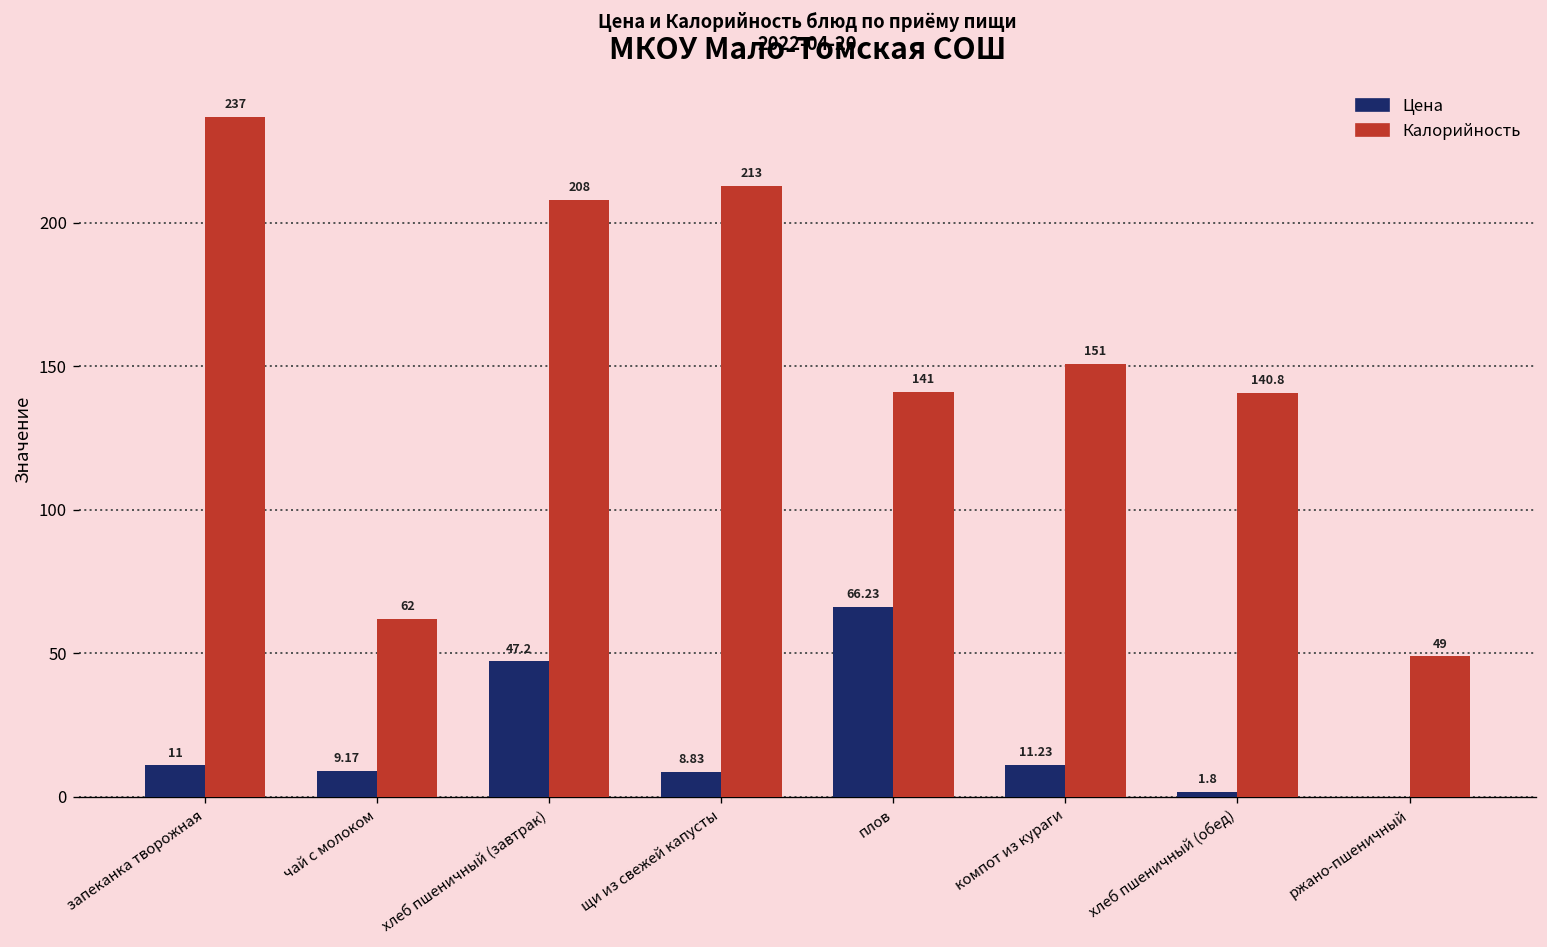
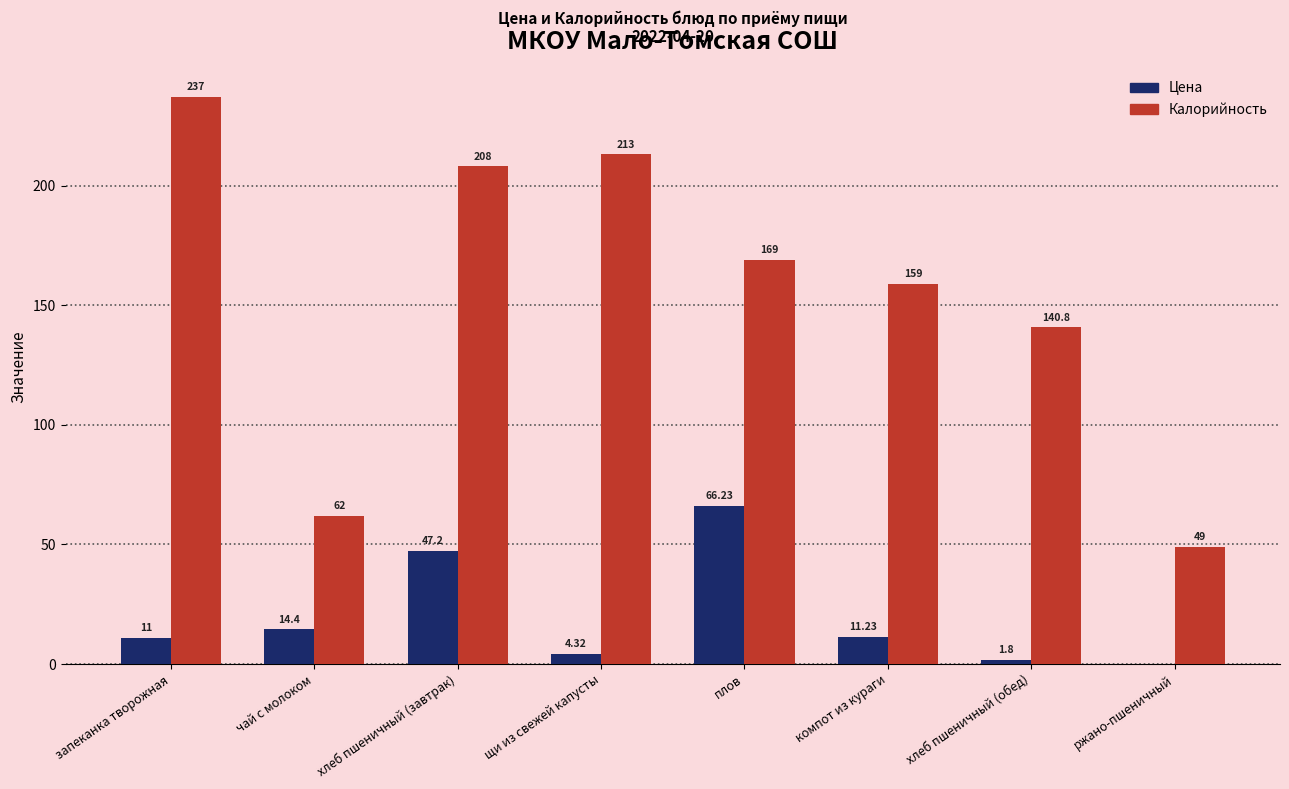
Цена, чай с молоком: 9.17 -> 14.4
Цена, щи из свежей капусты: 8.83 -> 4.32
Калорийность, плов: 141 -> 169
Калорийность, компот из кураги: 151 -> 159
